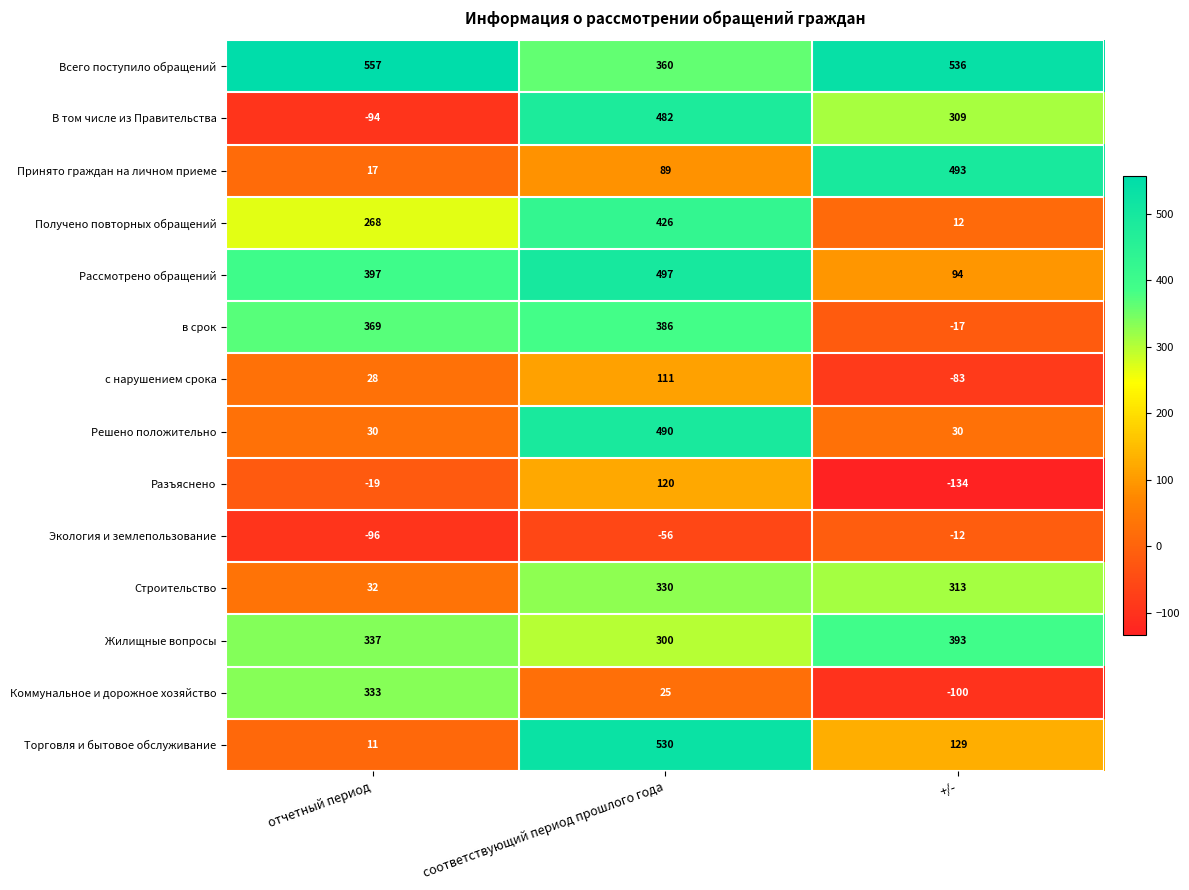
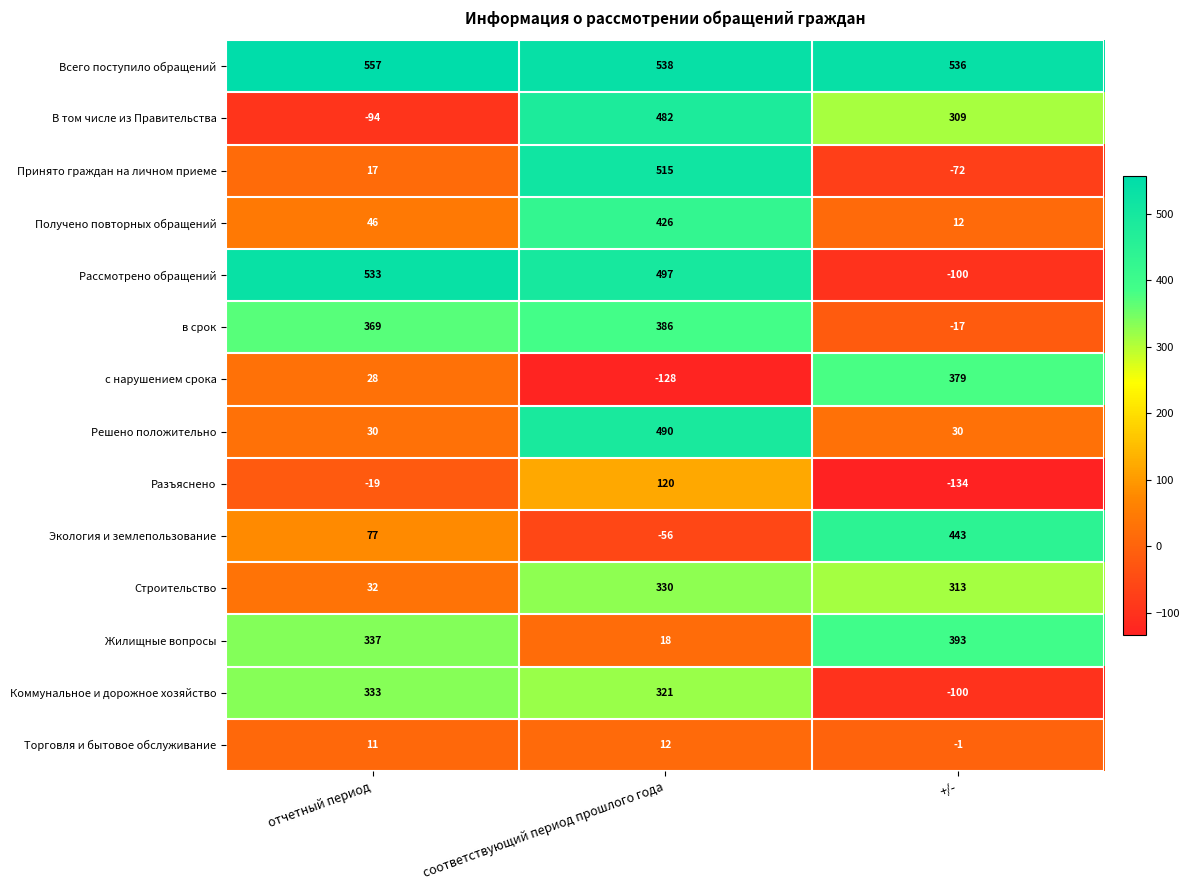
Всего поступило обращений, соответствующий период прошлого года: 360 -> 538
Принято граждан на личном приеме, соответствующий период прошлого года: 89 -> 515
Принято граждан на личном приеме, +/-: 493 -> -72
Получено повторных обращений, отчетный период: 268 -> 46
Рассмотрено обращений, отчетный период: 397 -> 533
Рассмотрено обращений, +/-: 94 -> -100
с нарушением срока, соответствующий период прошлого года: 111 -> -128
с нарушением срока, +/-: -83 -> 379
Экология и землепользование, отчетный период: -96 -> 77
Экология и землепользование, +/-: -12 -> 443
Жилищные вопросы, соответствующий период прошлого года: 300 -> 18
Коммунальное и дорожное хозяйство, соответствующий период прошлого года: 25 -> 321
Торговля и бытовое обслуживание, соответствующий период прошлого года: 530 -> 12
Торговля и бытовое обслуживание, +/-: 129 -> -1
